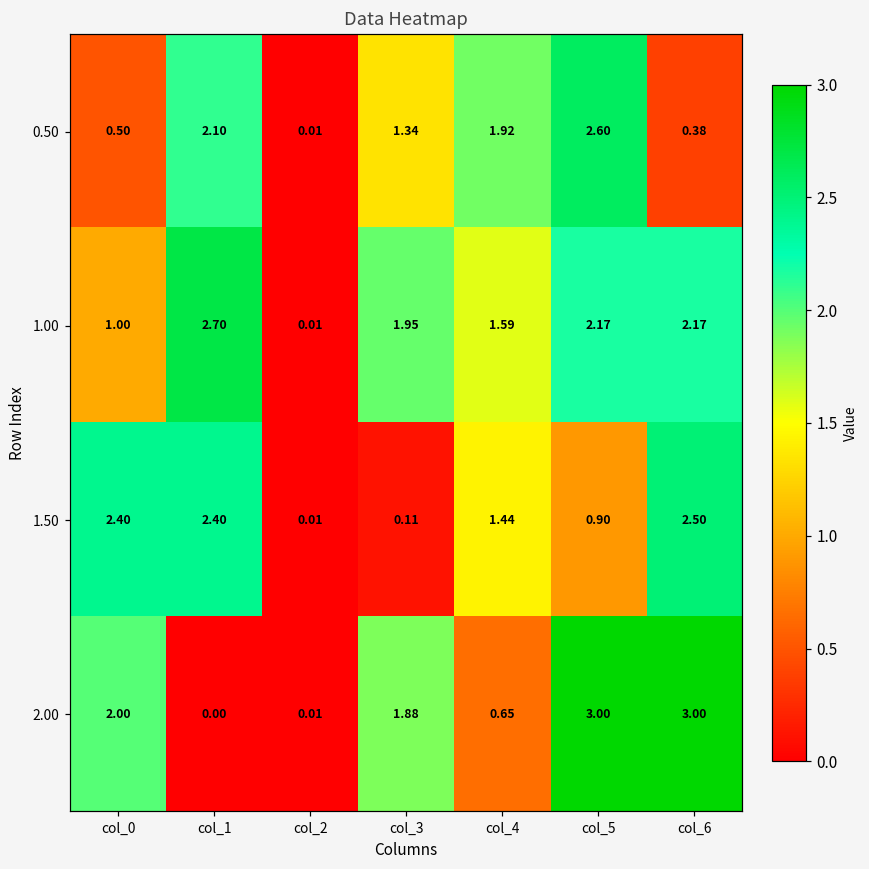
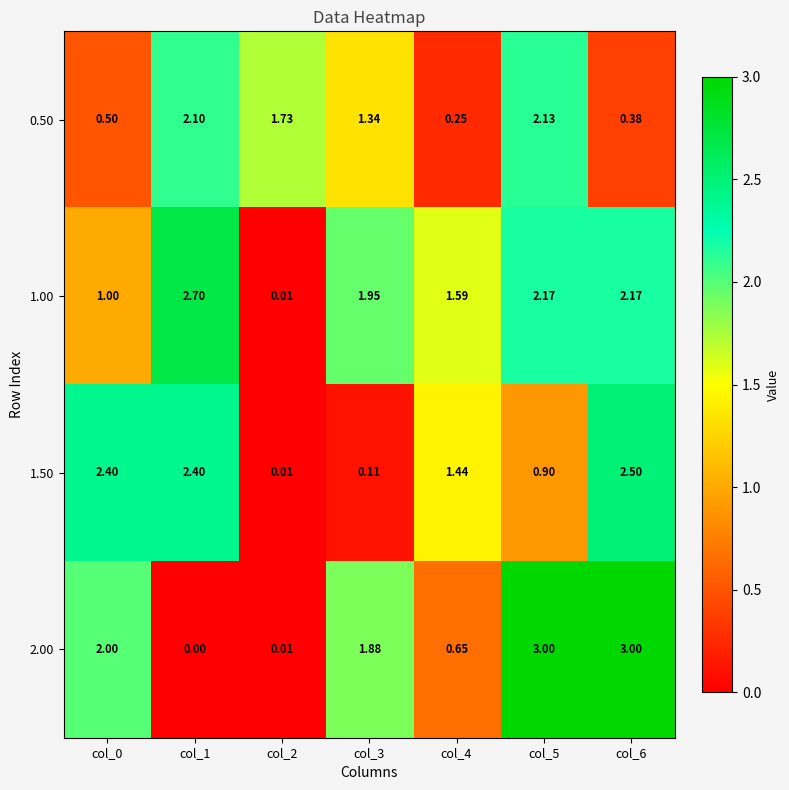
0.50, col_2: 0.01 -> 1.73
0.50, col_4: 1.92 -> 0.25
0.50, col_5: 2.60 -> 2.13
